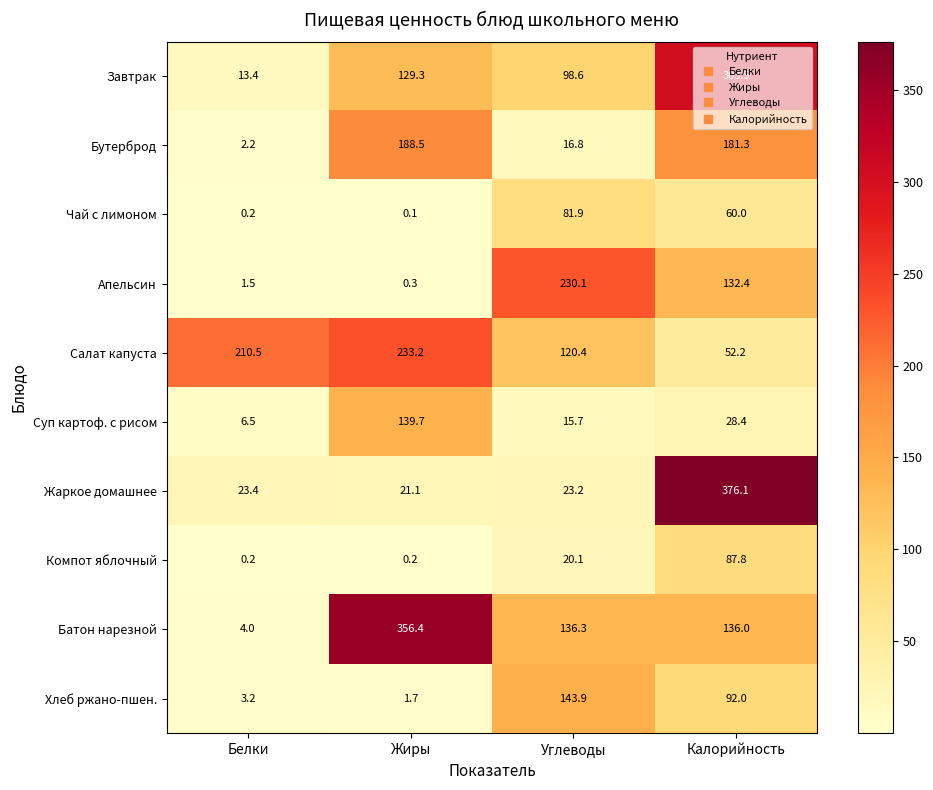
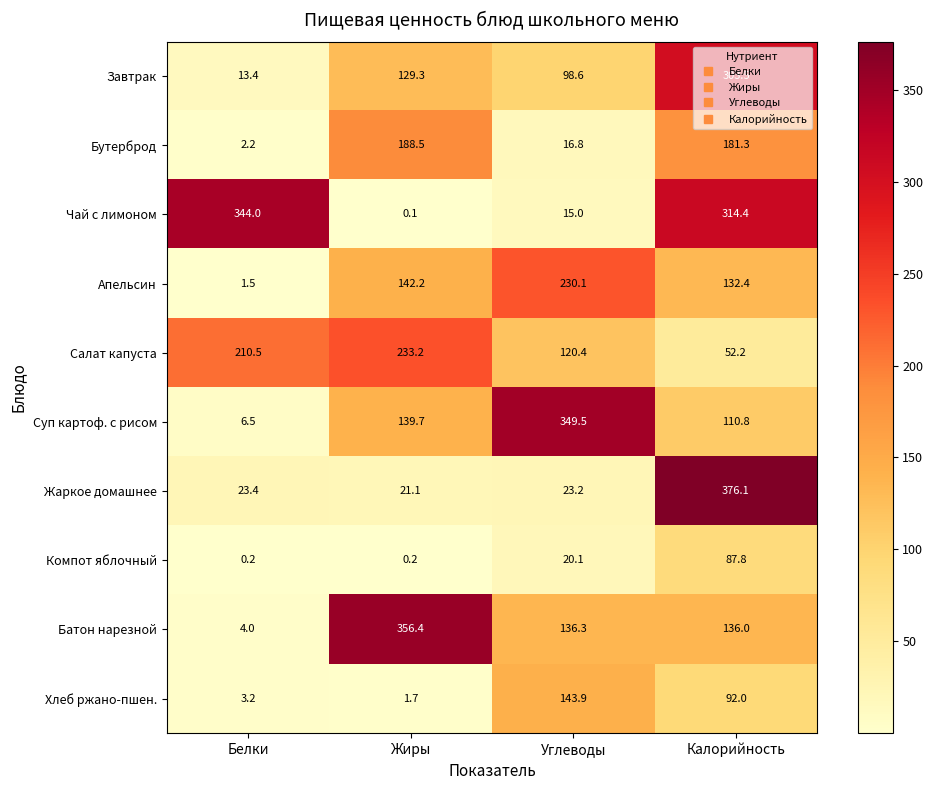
Чай с лимоном, Белки: 0.2 -> 344.0
Чай с лимоном, Углеводы: 81.9 -> 15.0
Чай с лимоном, Калорийность: 60.0 -> 314.4
Апельсин, Жиры: 0.3 -> 142.2
Суп картоф. с рисом, Углеводы: 15.7 -> 349.5
Суп картоф. с рисом, Калорийность: 28.4 -> 110.8
